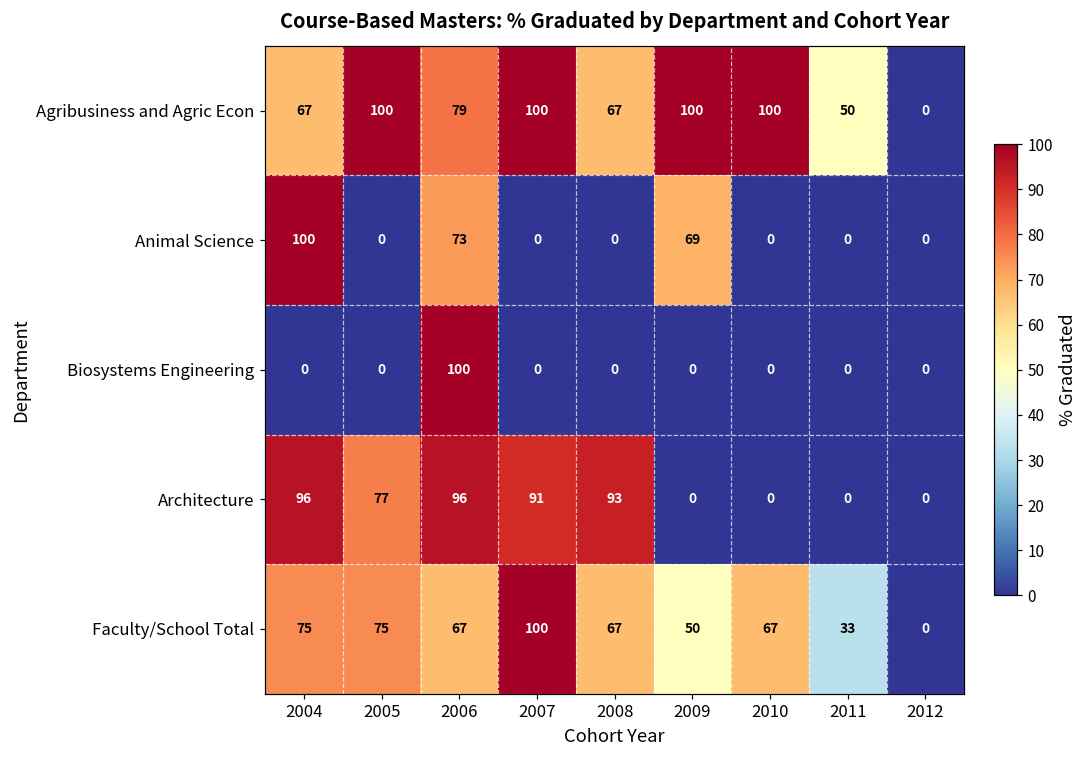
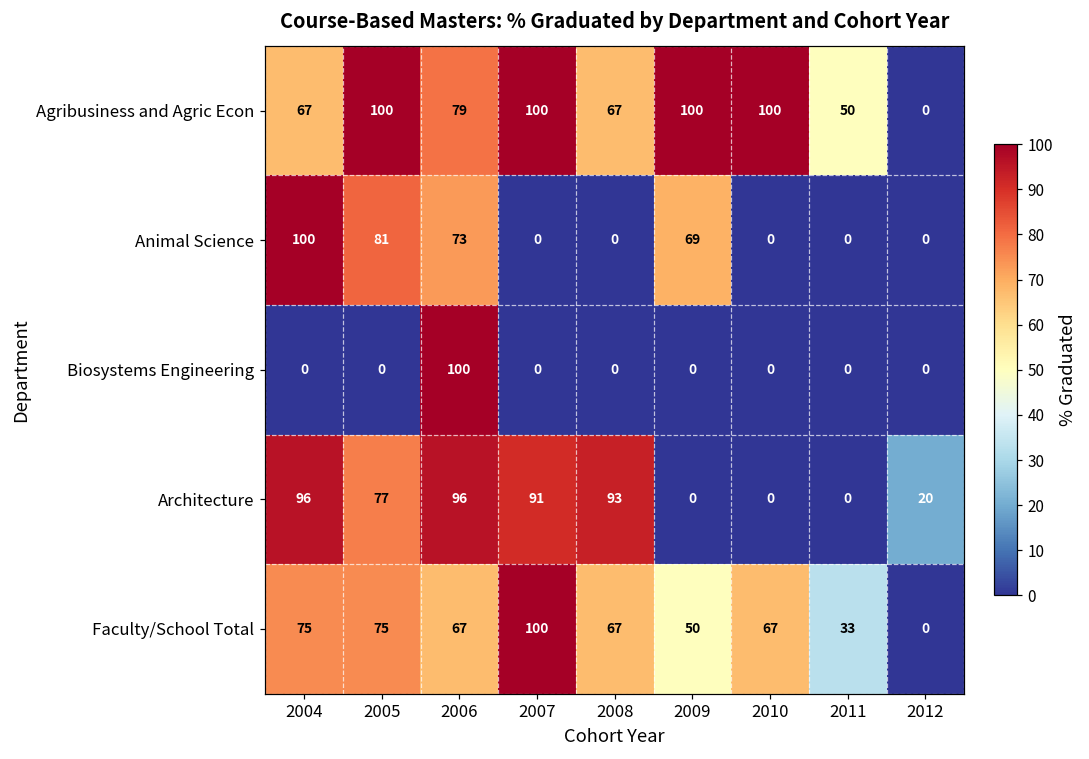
Animal Science, 2005: 0 -> 81
Architecture, 2012: 0 -> 20
